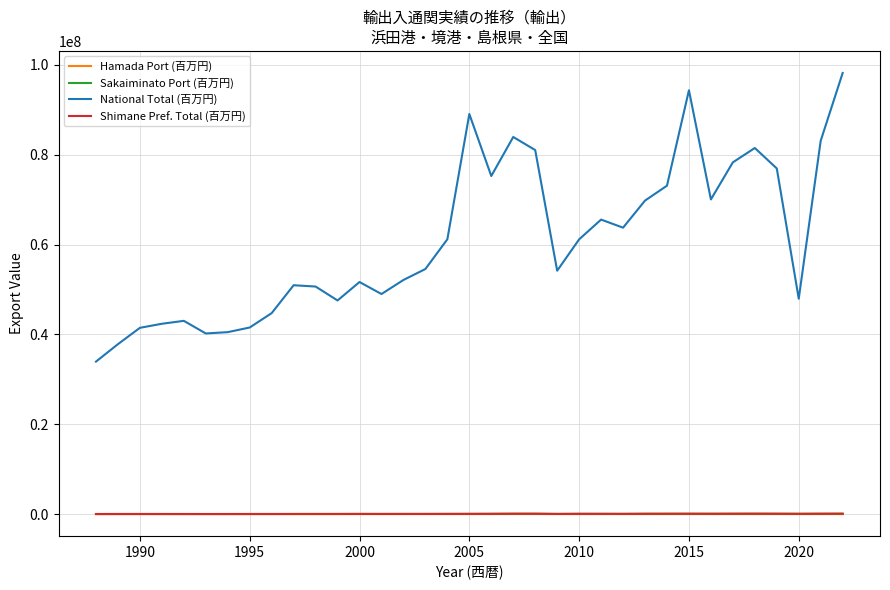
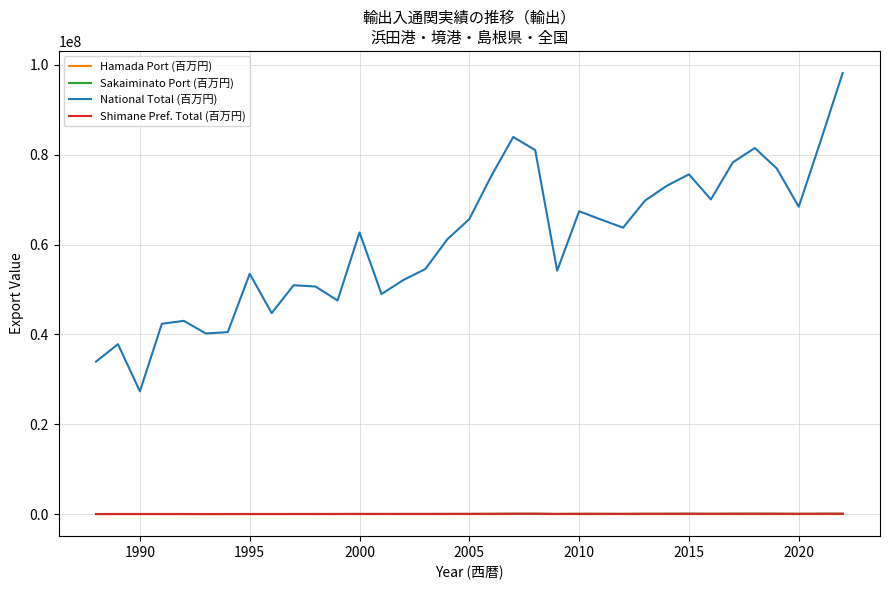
National Total (百万円), 1990: 41000000 -> 27000000
National Total (百万円), 1995: 42000000 -> 53000000
National Total (百万円), 2000: 52000000 -> 63000000
National Total (百万円), 2005: 89000000 -> 66000000
National Total (百万円), 2010: 61000000 -> 67000000
National Total (百万円), 2015: 94000000 -> 76000000
National Total (百万円), 2020: 48000000 -> 68000000
